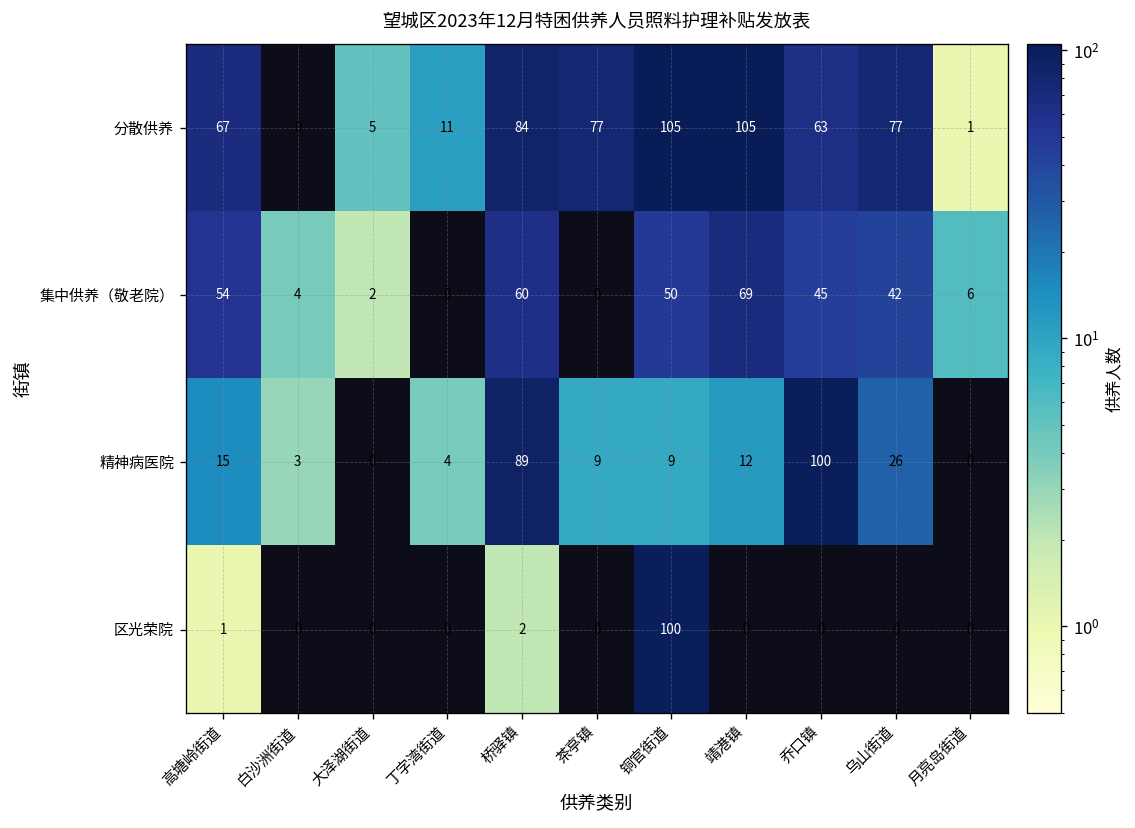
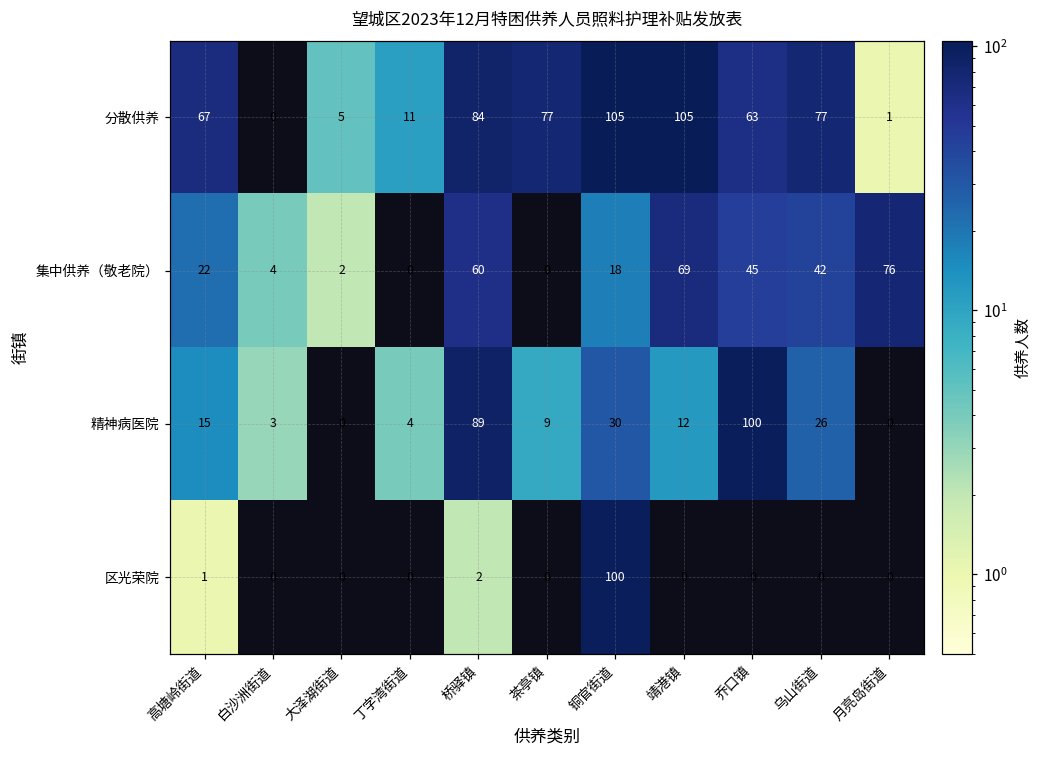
集中供养（敬老院）, 高塘岭街道: 54 -> 22
集中供养（敬老院）, 铜官街道: 50 -> 18
集中供养（敬老院）, 月亮岛街道: 6 -> 76
精神病医院, 铜官街道: 9 -> 30
